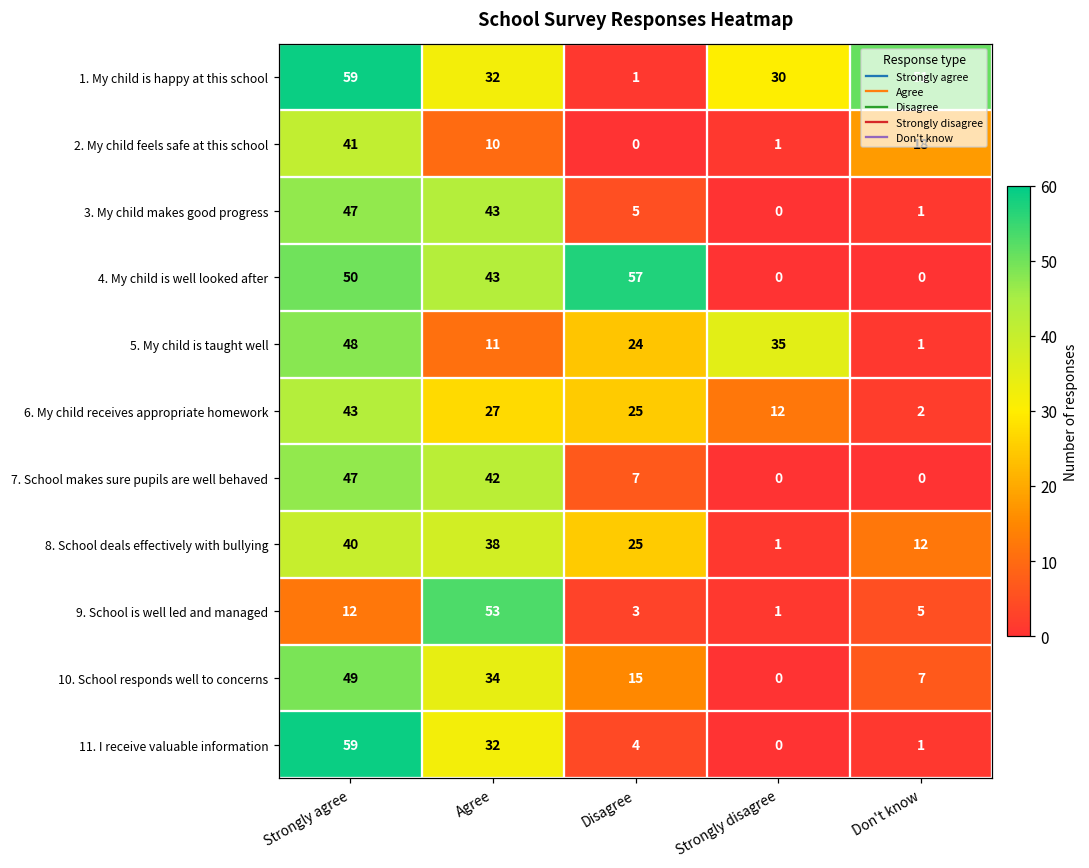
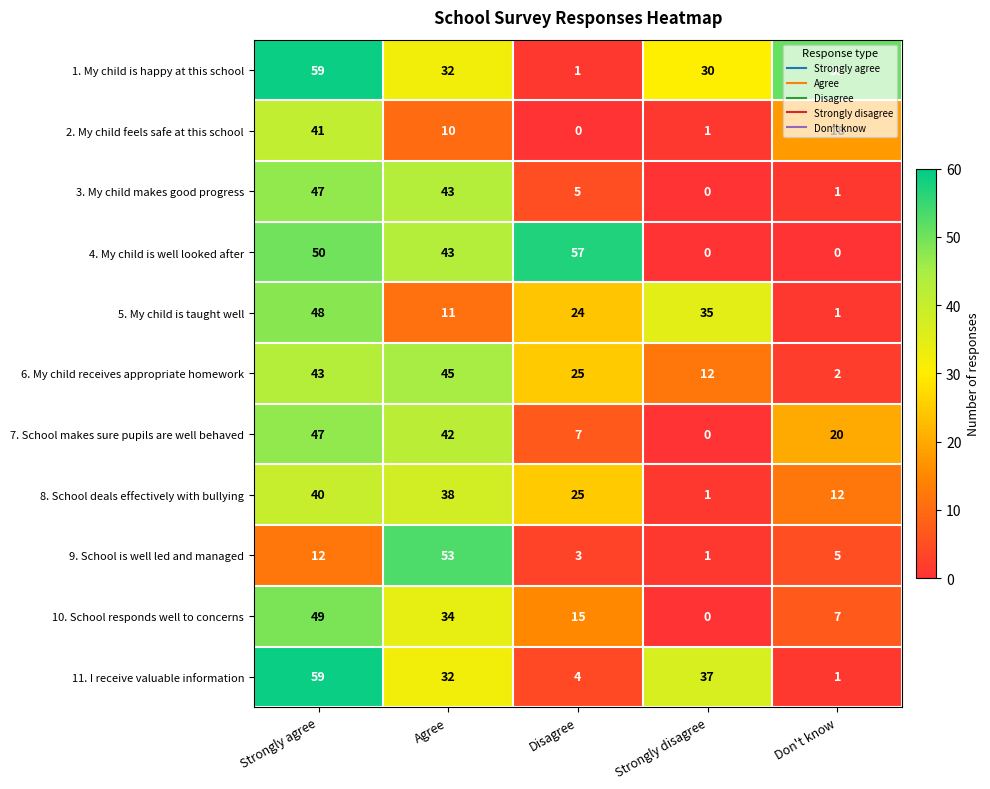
6. My child receives appropriate homework, Agree: 27 -> 45
7. School makes sure pupils are well behaved, Don't know: 0 -> 20
11. I receive valuable information, Strongly disagree: 0 -> 37
